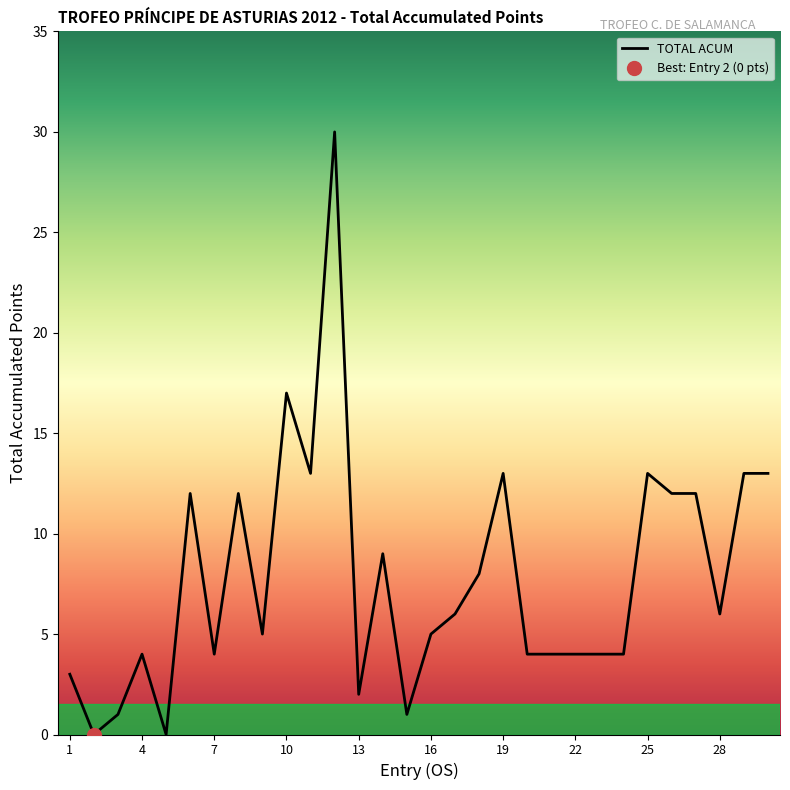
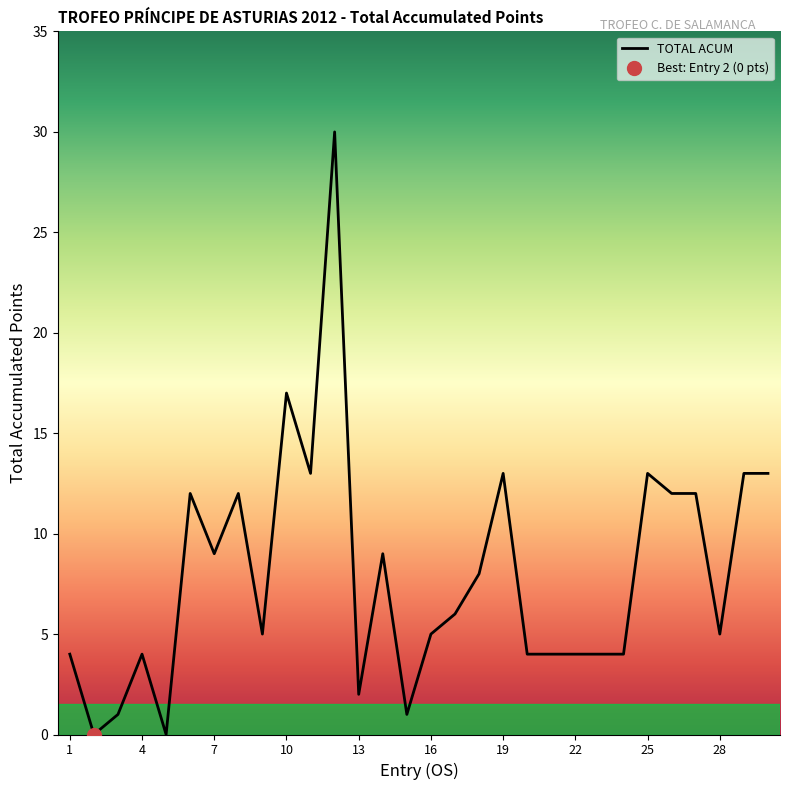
TOTAL ACUM, 1: 3 -> 4
TOTAL ACUM, 7: 4 -> 9
TOTAL ACUM, 28: 6 -> 5
